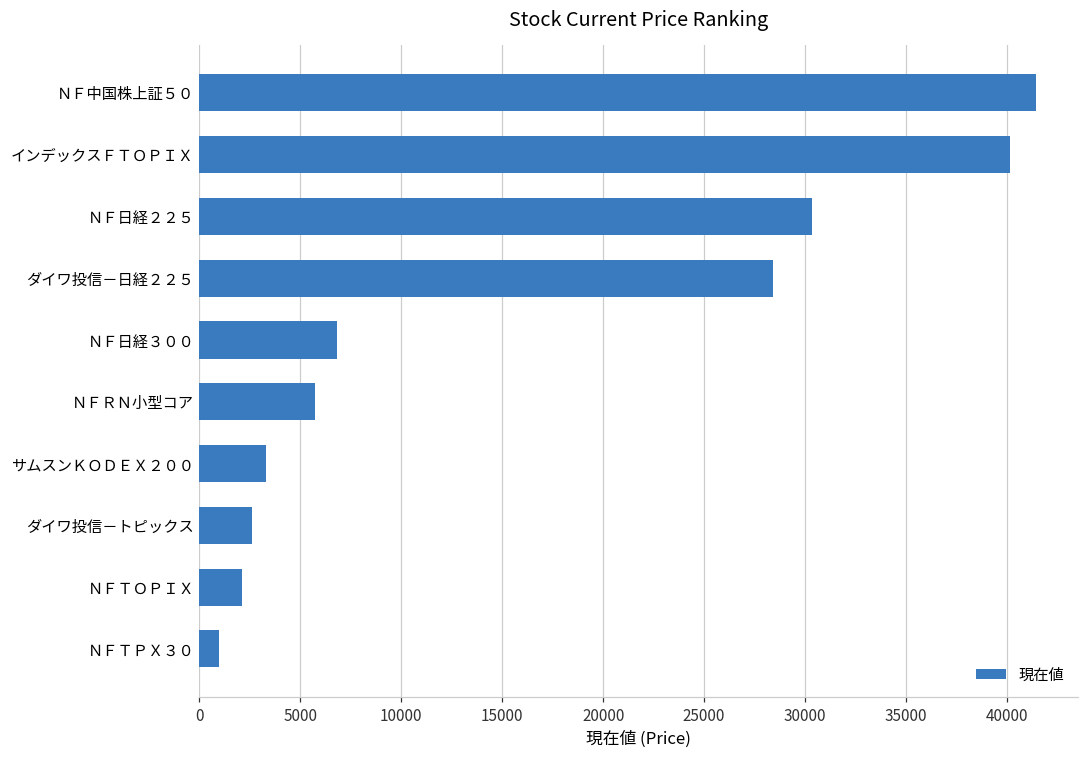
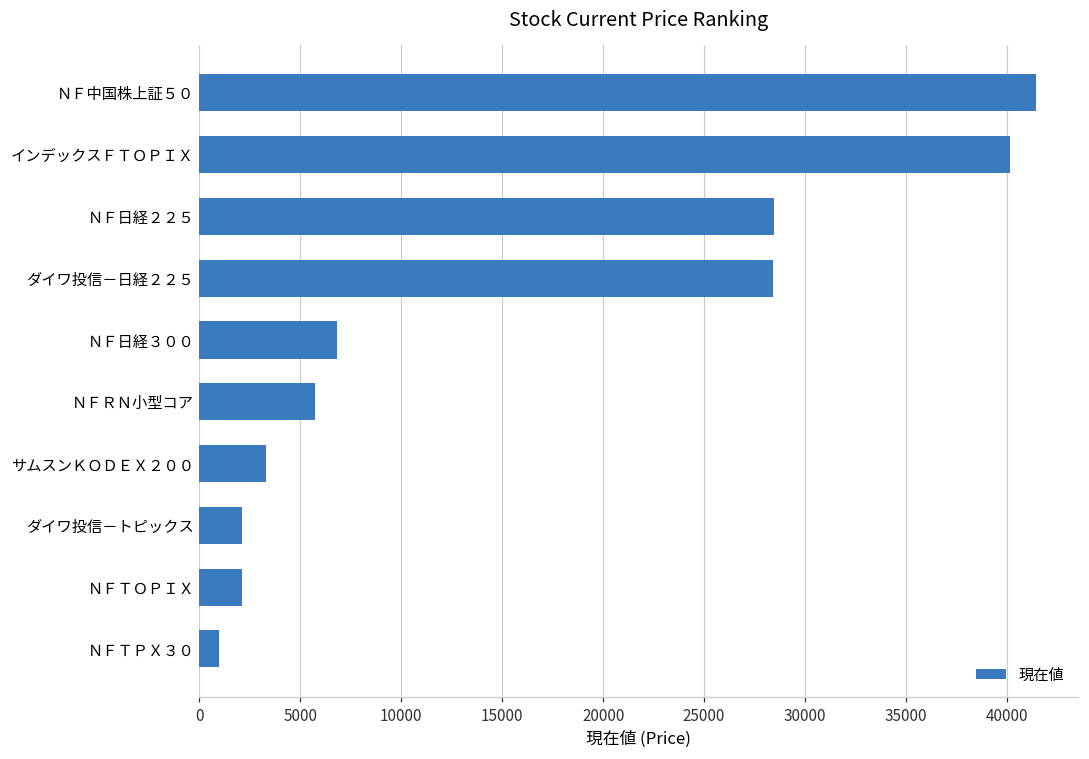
ＮＦ日経２２５: 30400 -> 28500
ダイワ投信－トピックス: 2600 -> 2100
